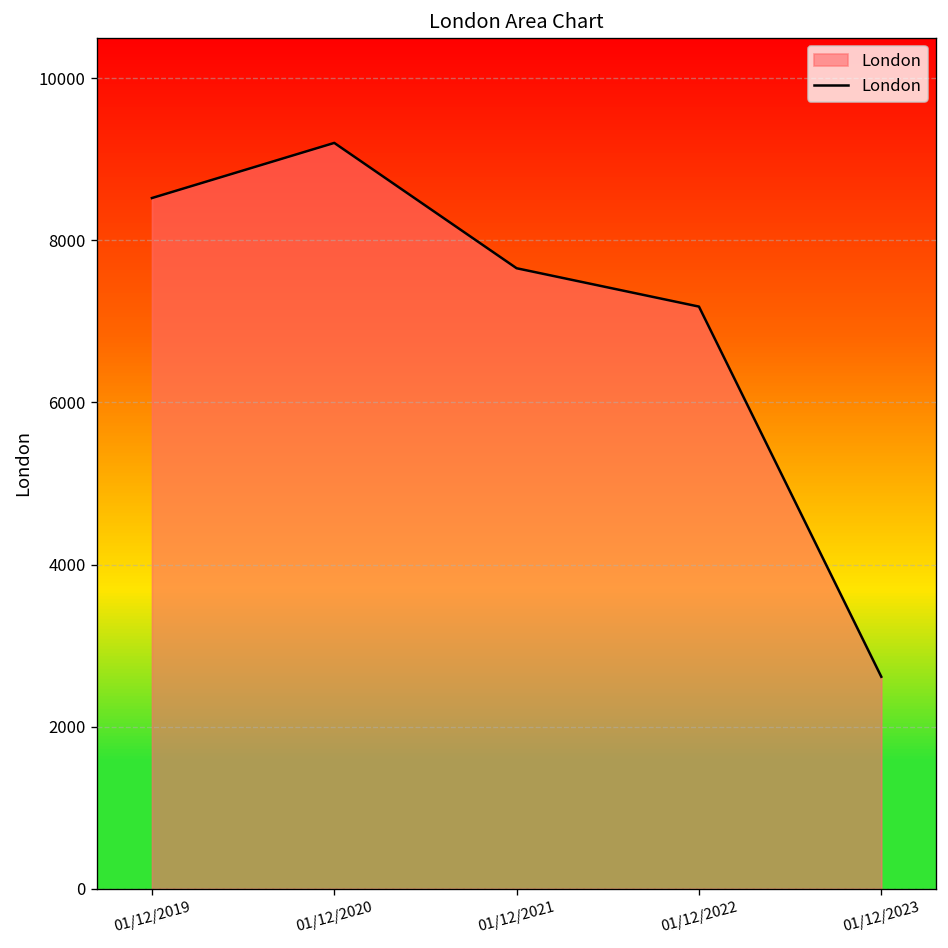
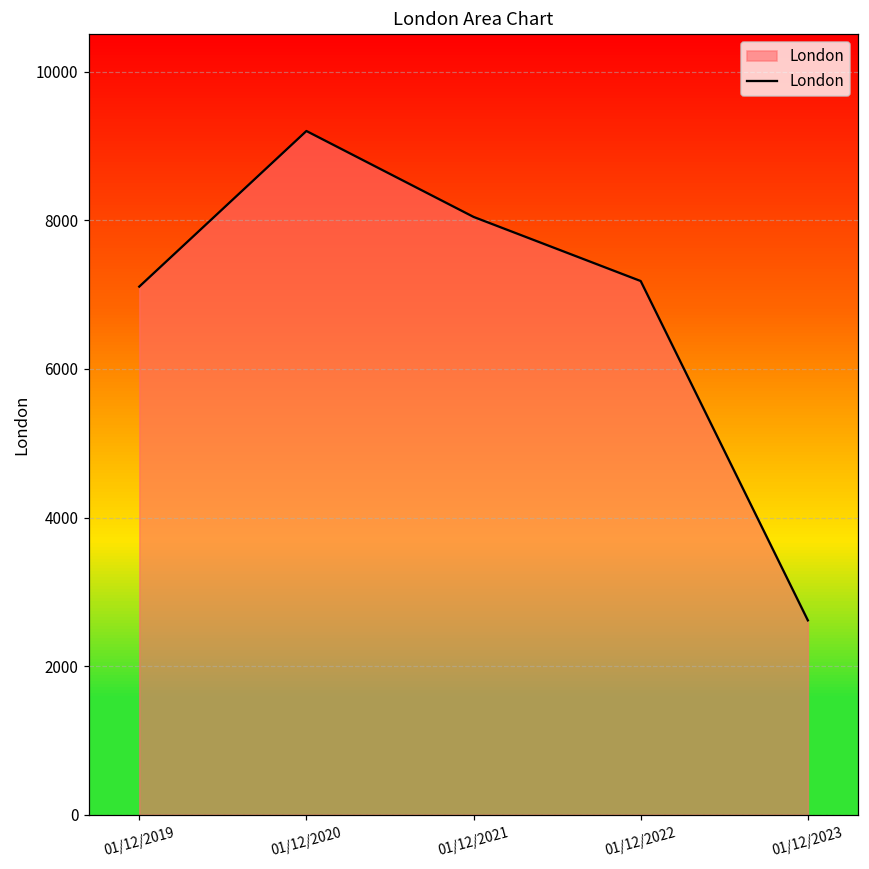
01/12/2019: 8500 -> 7100
01/12/2021: 7700 -> 8000
